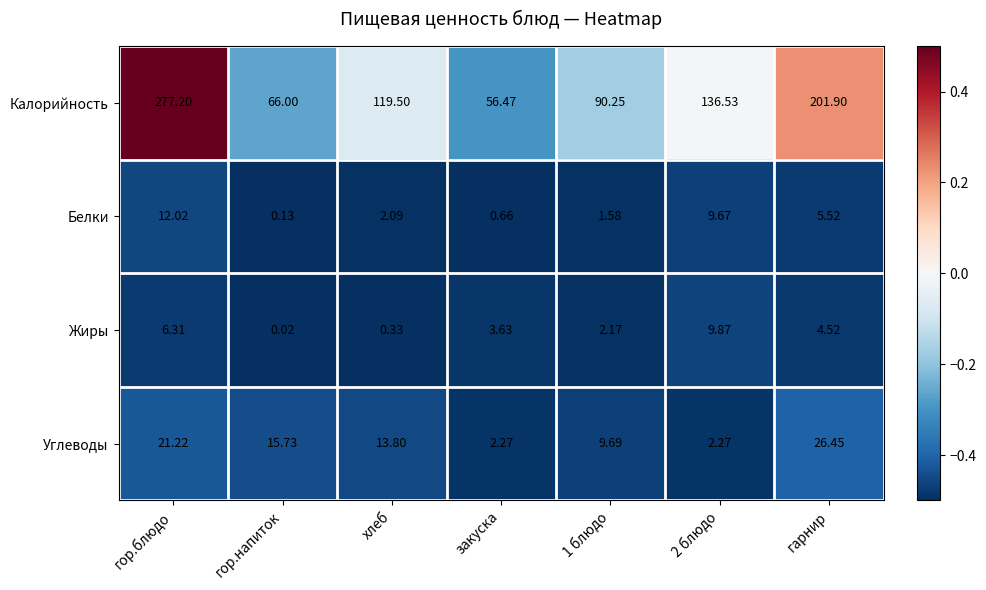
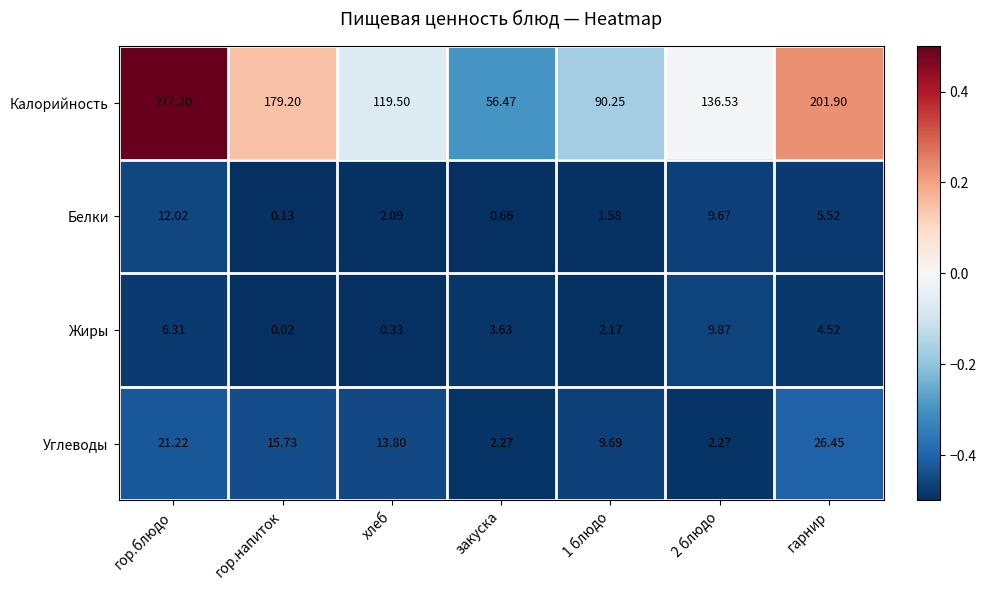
Калорийность, гор.напиток: 66.00 -> 179.20
